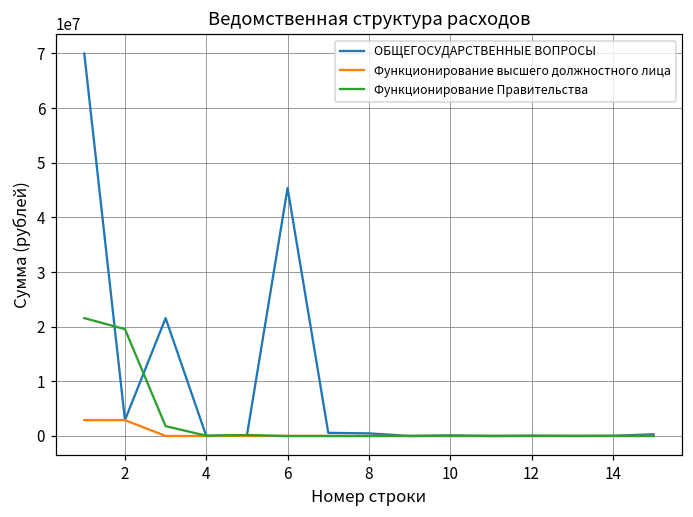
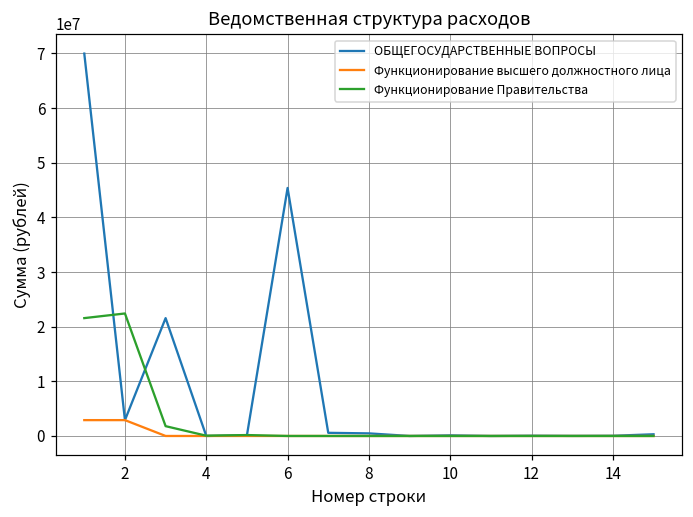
Функционирование Правительства, 2: 20000000 -> 22000000
